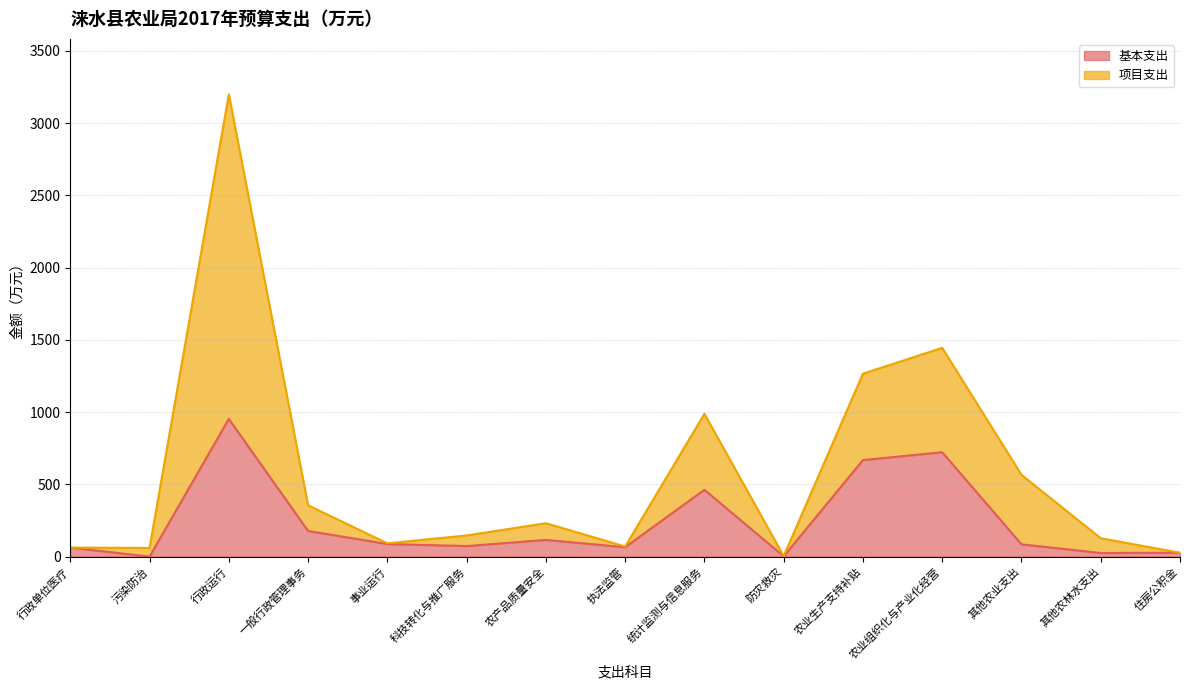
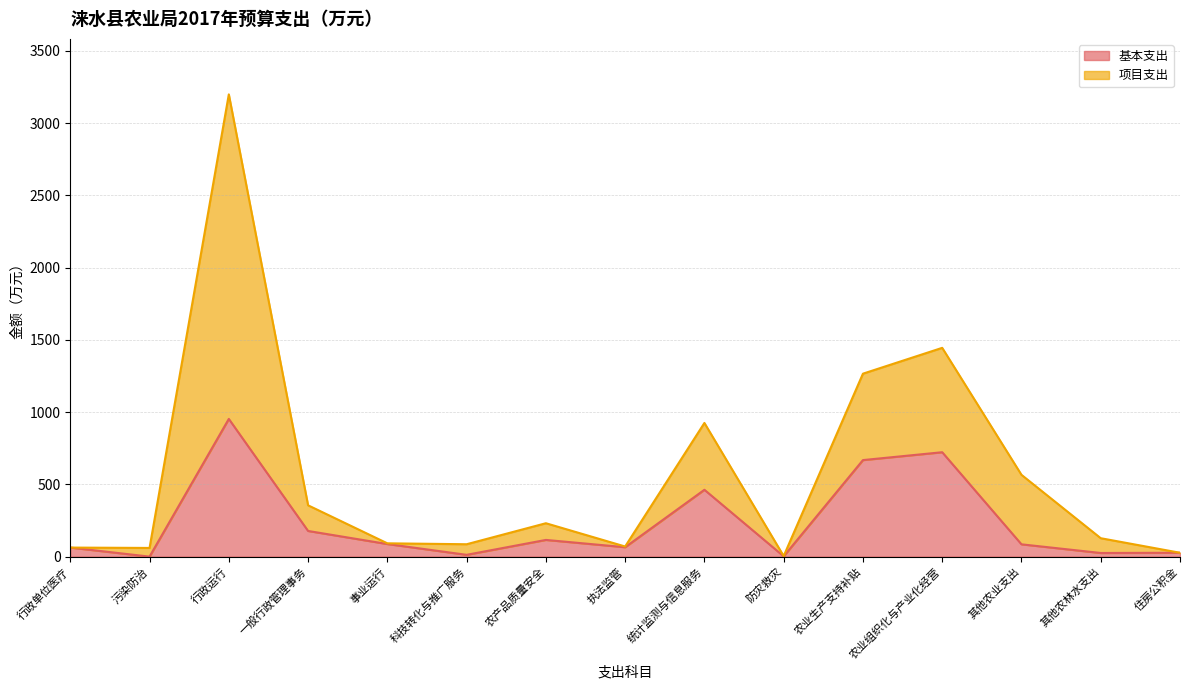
基本支出, 科技转化与推广服务: 70 -> 10
项目支出, 统计监测与信息服务: 530 -> 460
